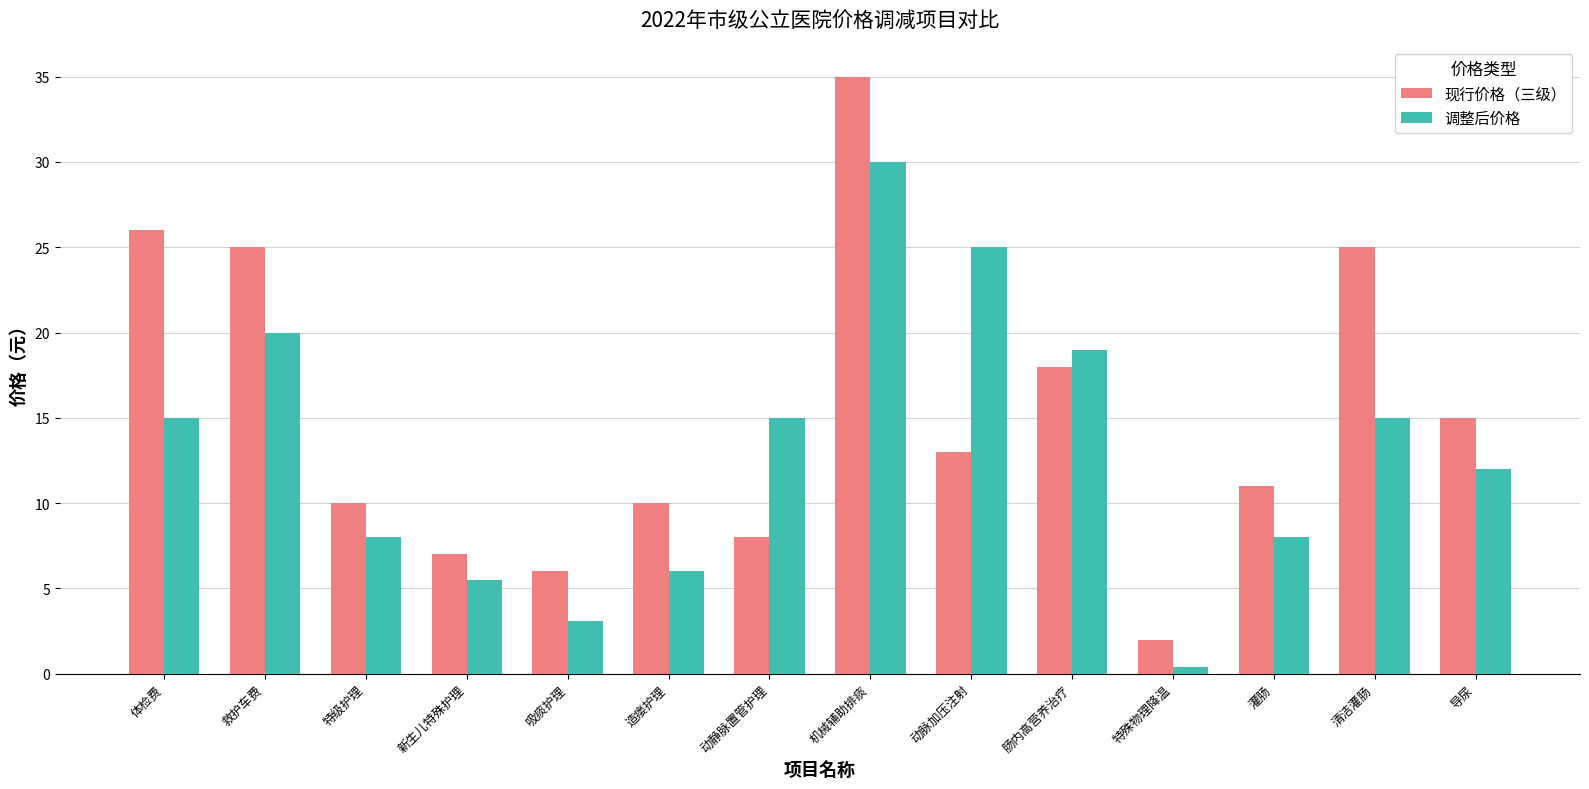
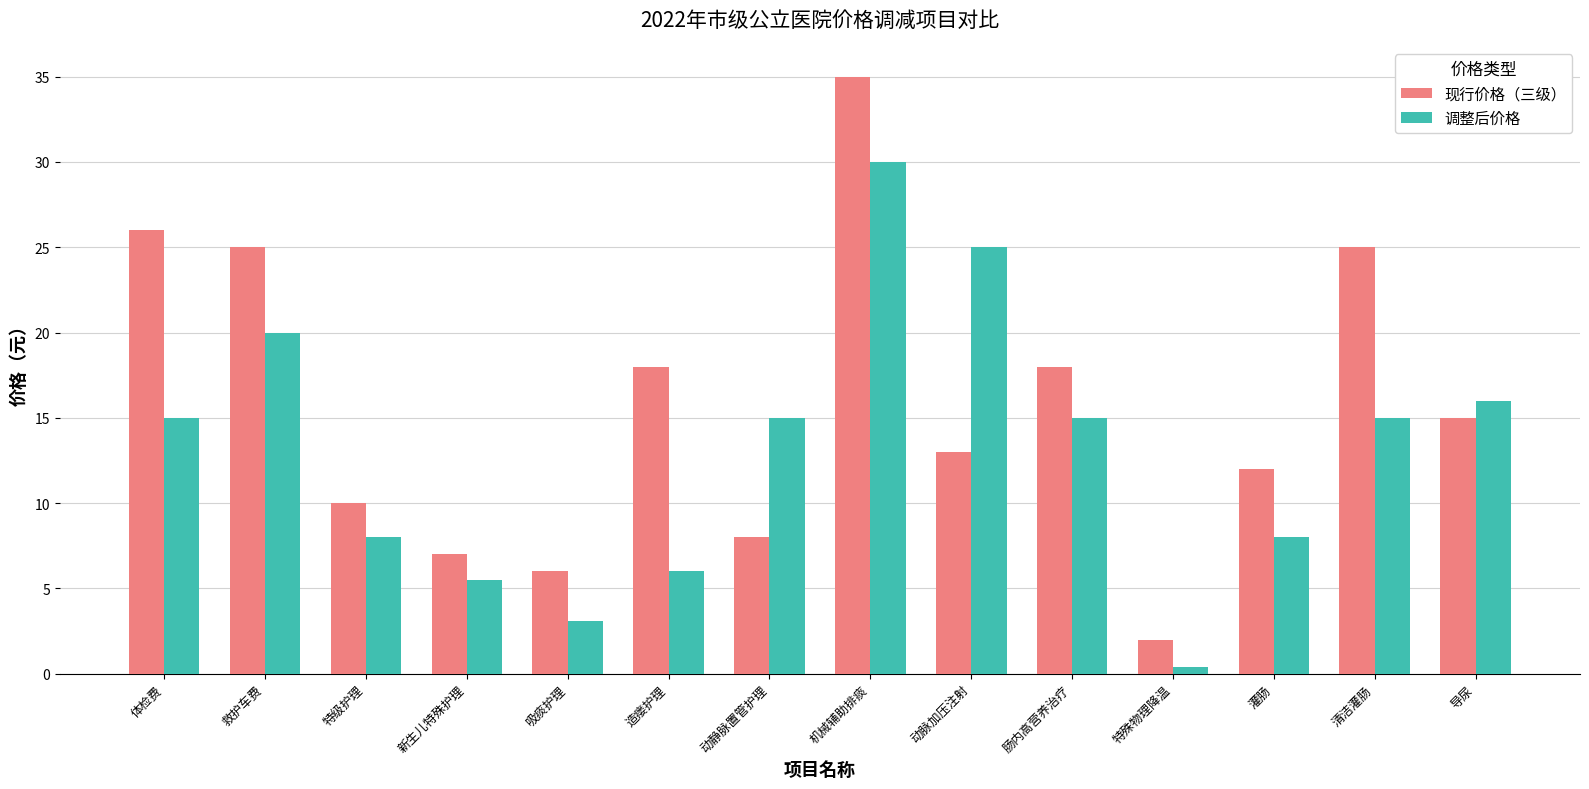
现行价格（三级）, 造瘘护理: 10 -> 18
调整后价格, 肠内高营养治疗: 19 -> 15
现行价格（三级）, 灌肠: 11 -> 12
调整后价格, 导尿: 12 -> 16
